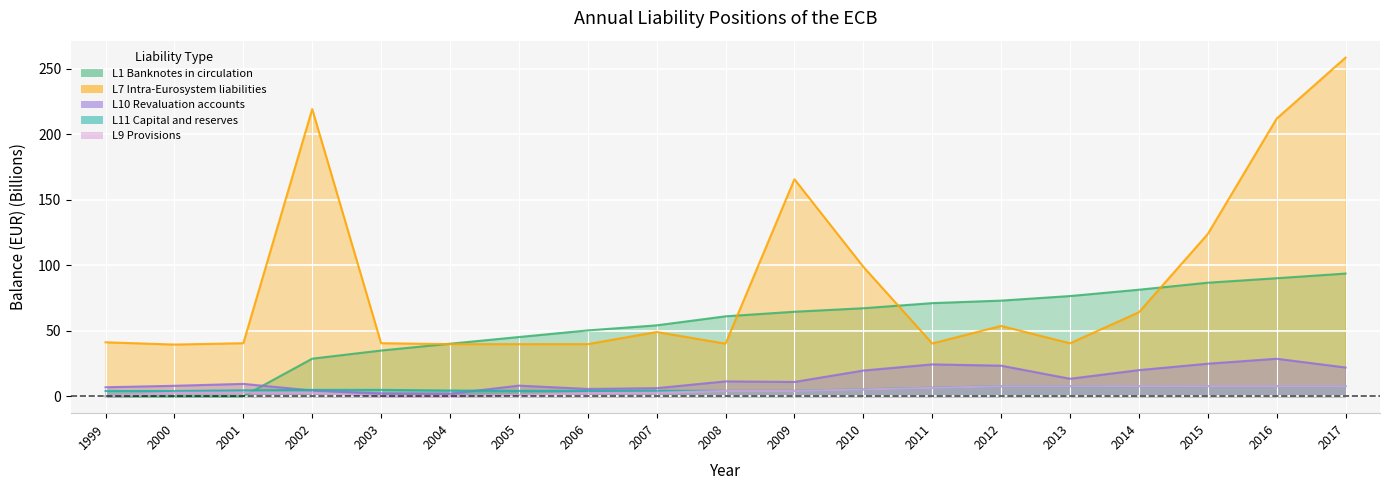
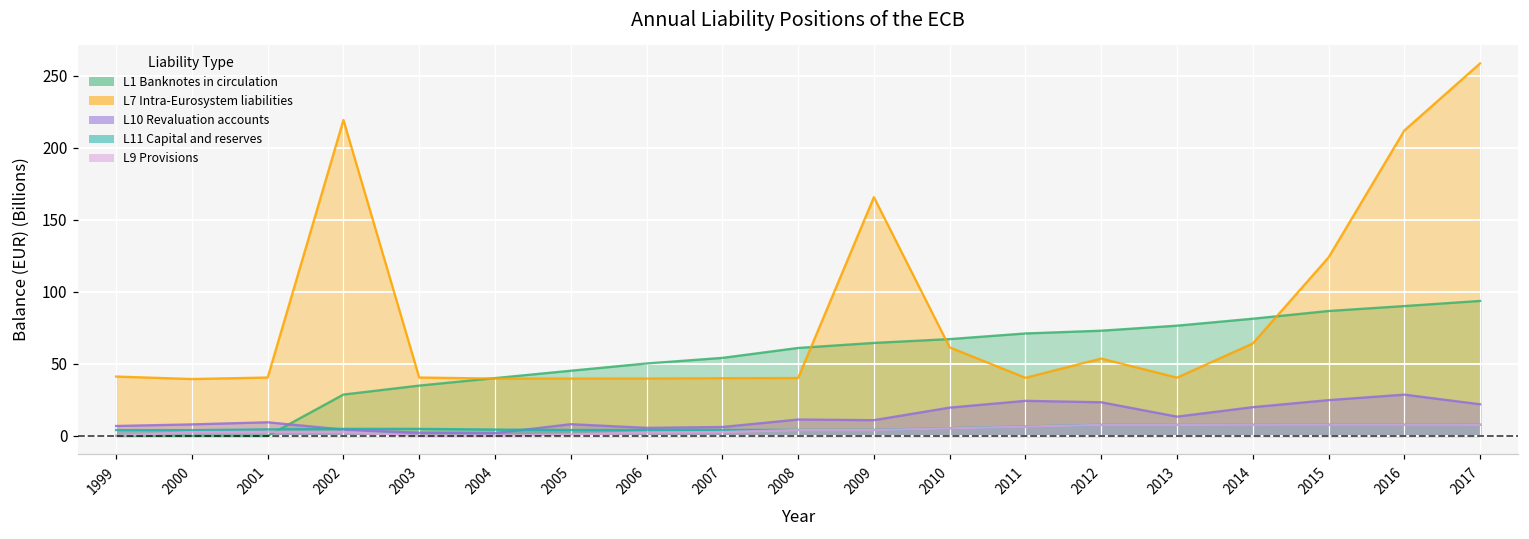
L7 Intra-Eurosystem liabilities, 2007: 49 -> 40
L7 Intra-Eurosystem liabilities, 2010: 99 -> 61
